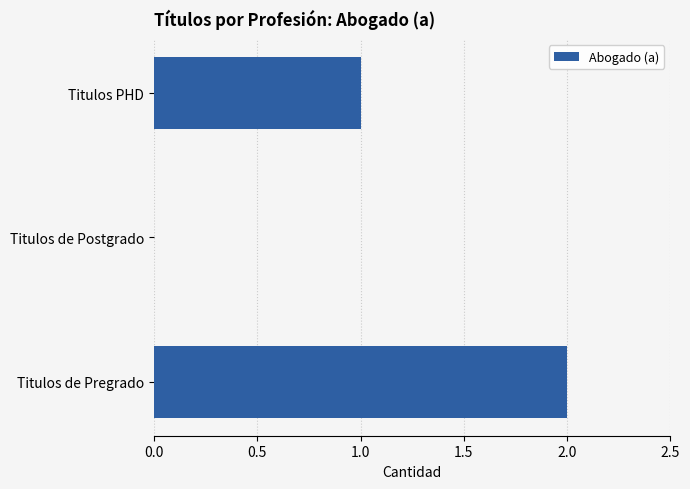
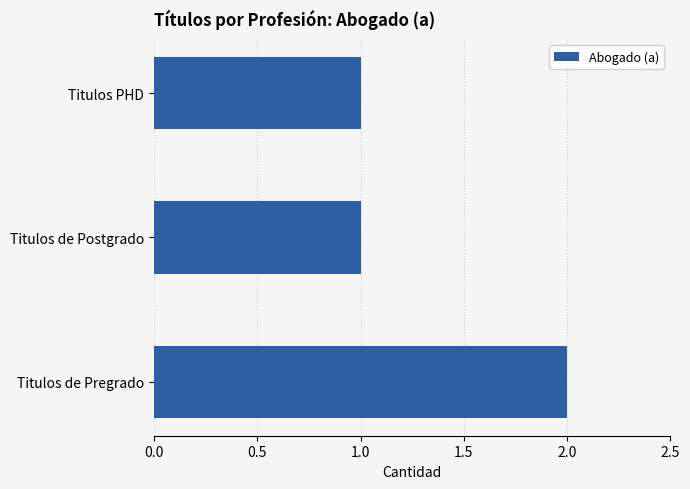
Titulos de Postgrado: 0 -> 1
